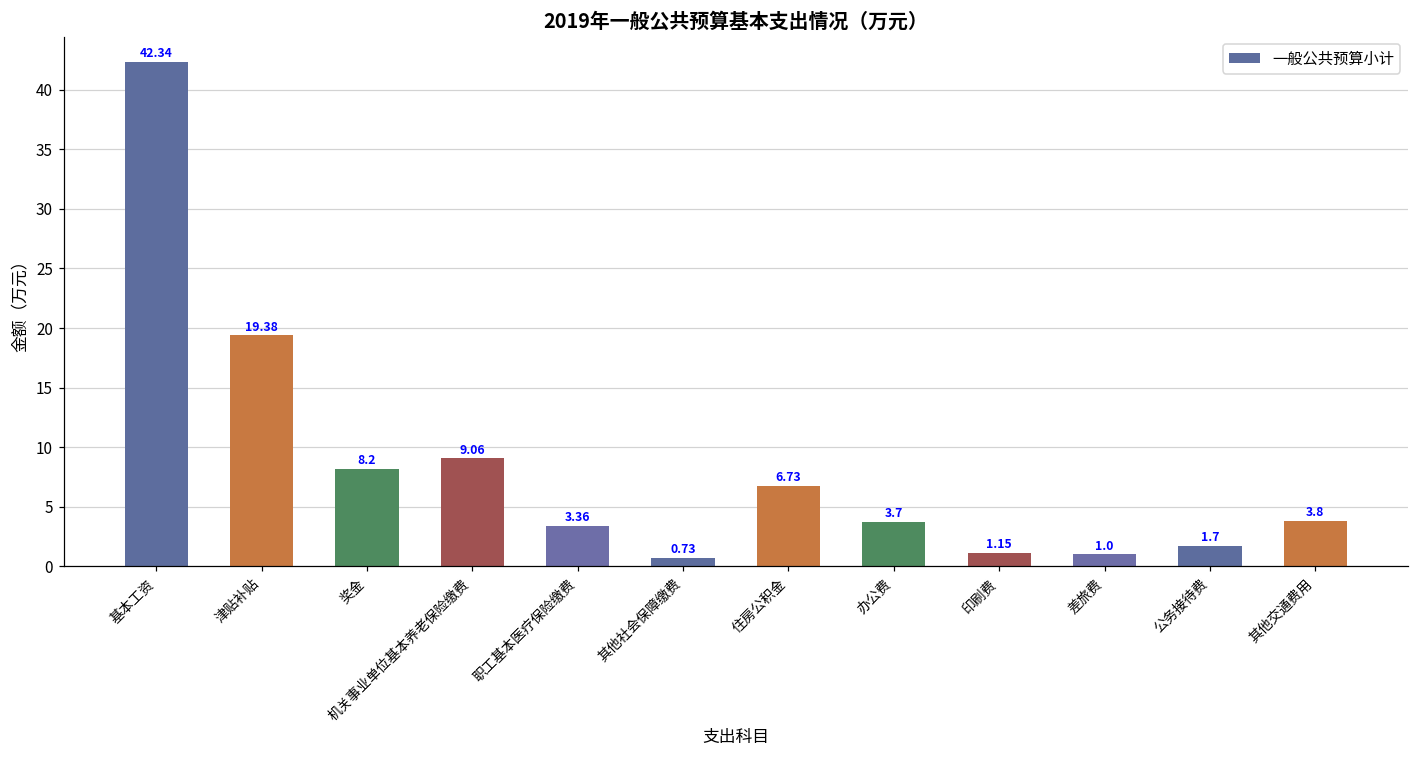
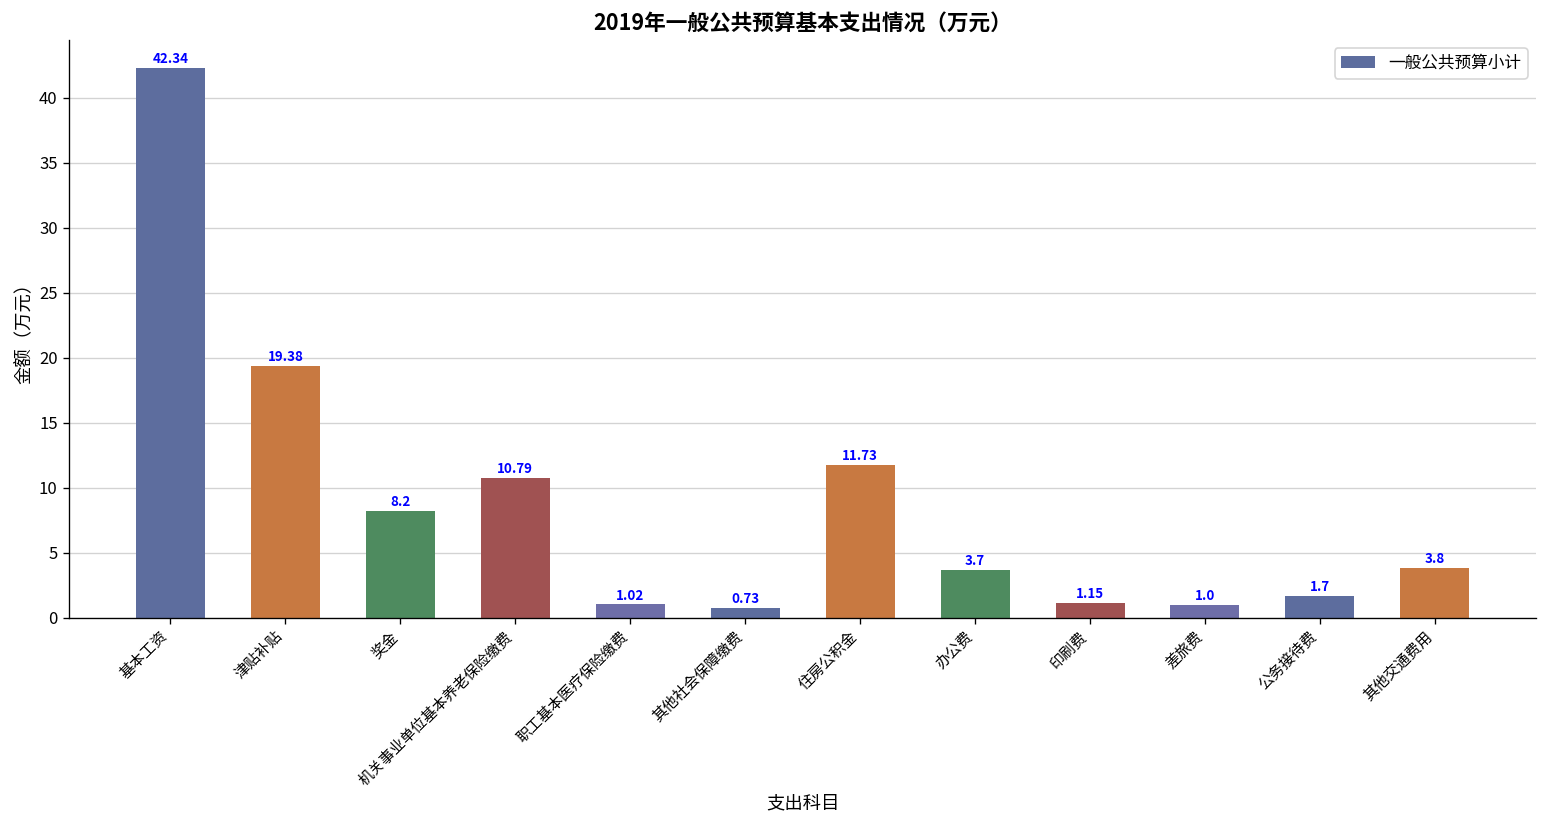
机关事业单位基本养老保险缴费: 9.06 -> 10.79
职工基本医疗保险缴费: 3.36 -> 1.02
住房公积金: 6.73 -> 11.73
